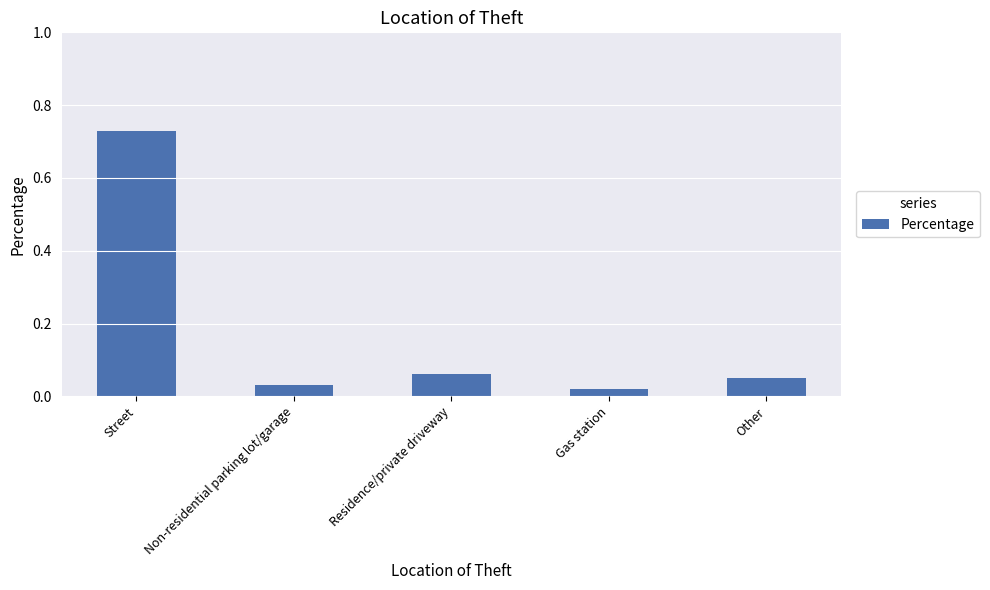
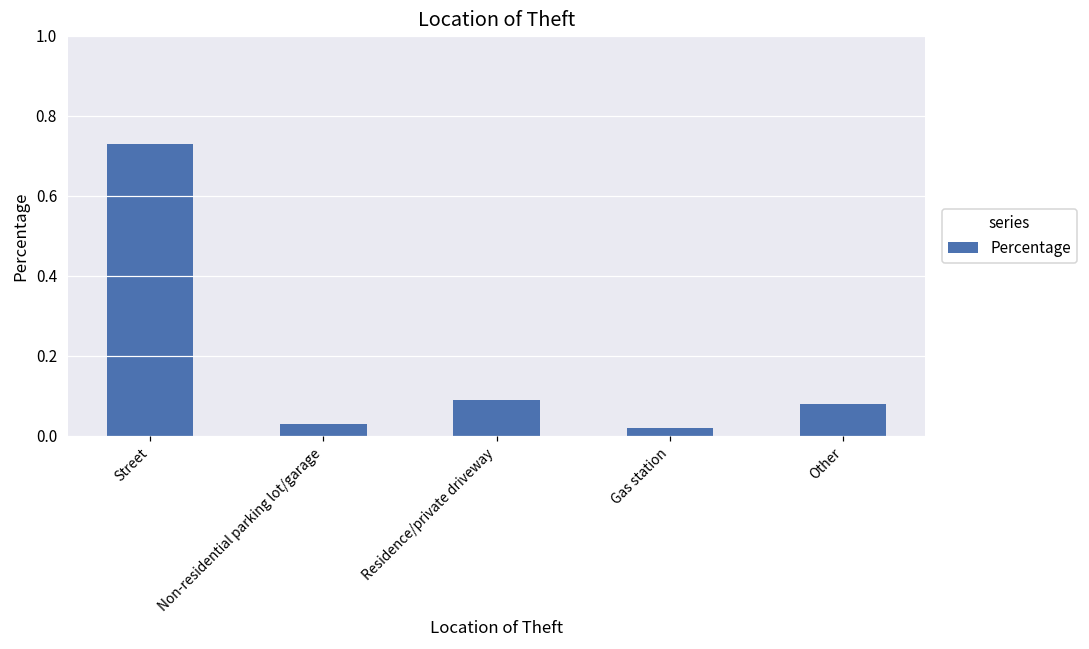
Residence/private driveway: 0.06 -> 0.09
Other: 0.05 -> 0.08
